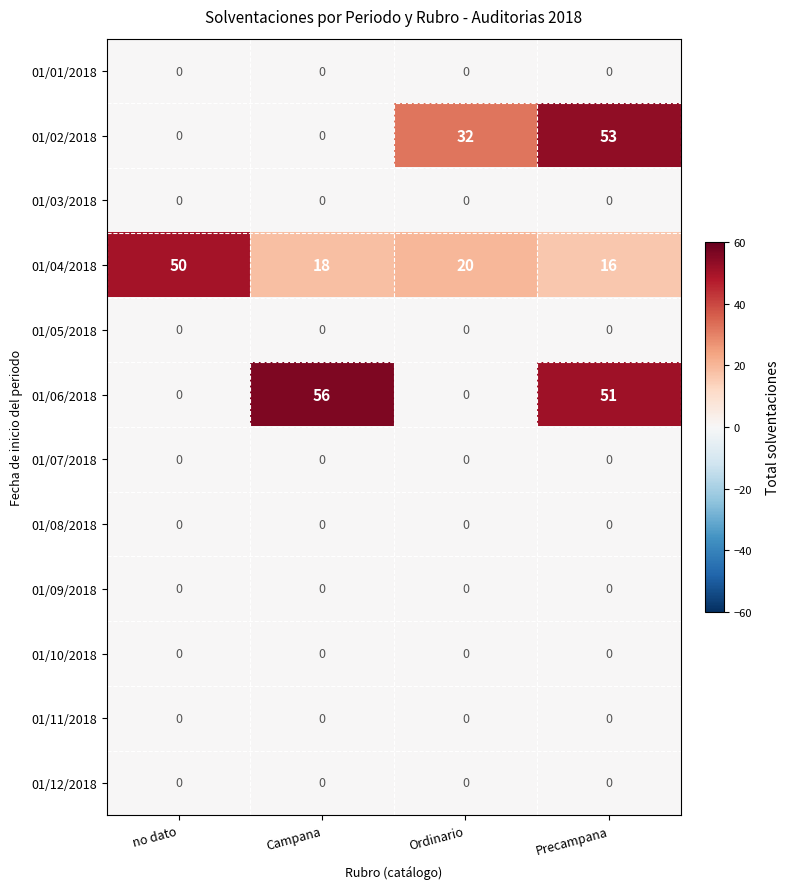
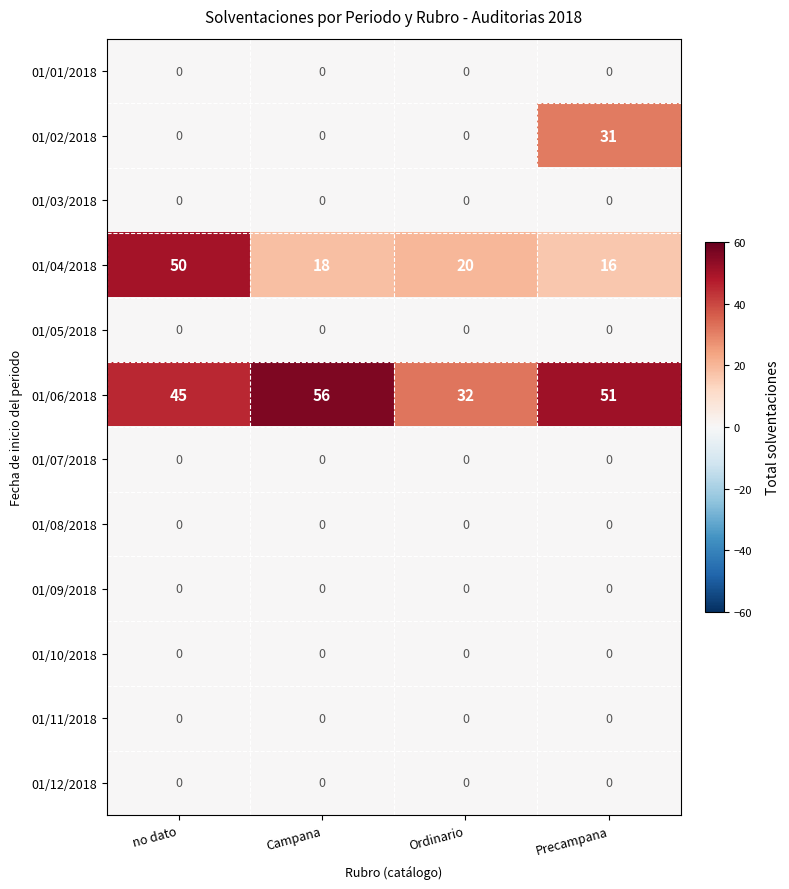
01/02/2018, Ordinario: 32 -> 0
01/02/2018, Precampana: 53 -> 31
01/06/2018, no dato: 0 -> 45
01/06/2018, Ordinario: 0 -> 32
